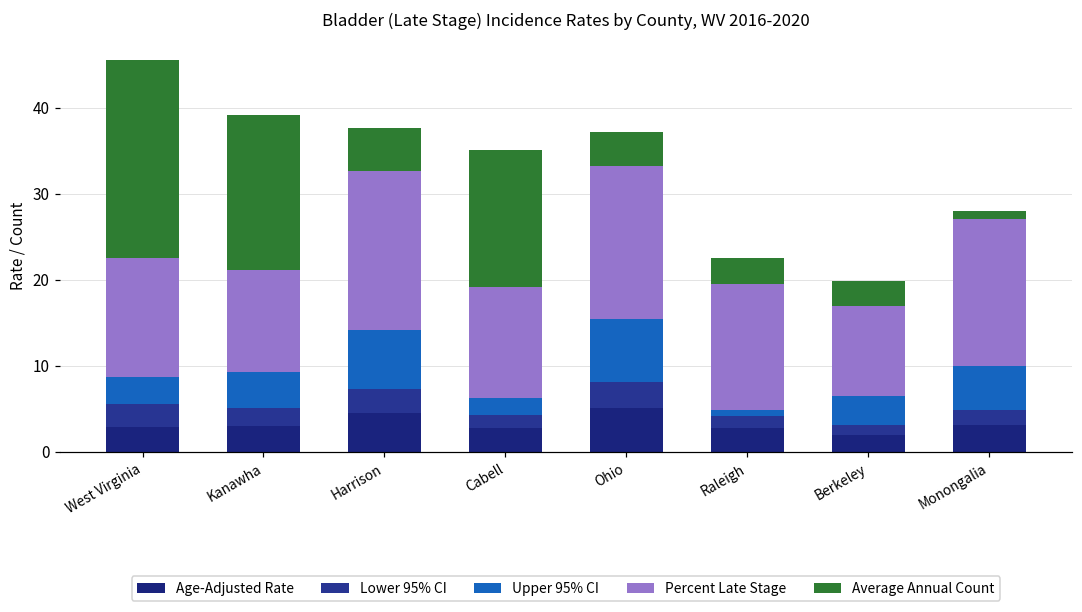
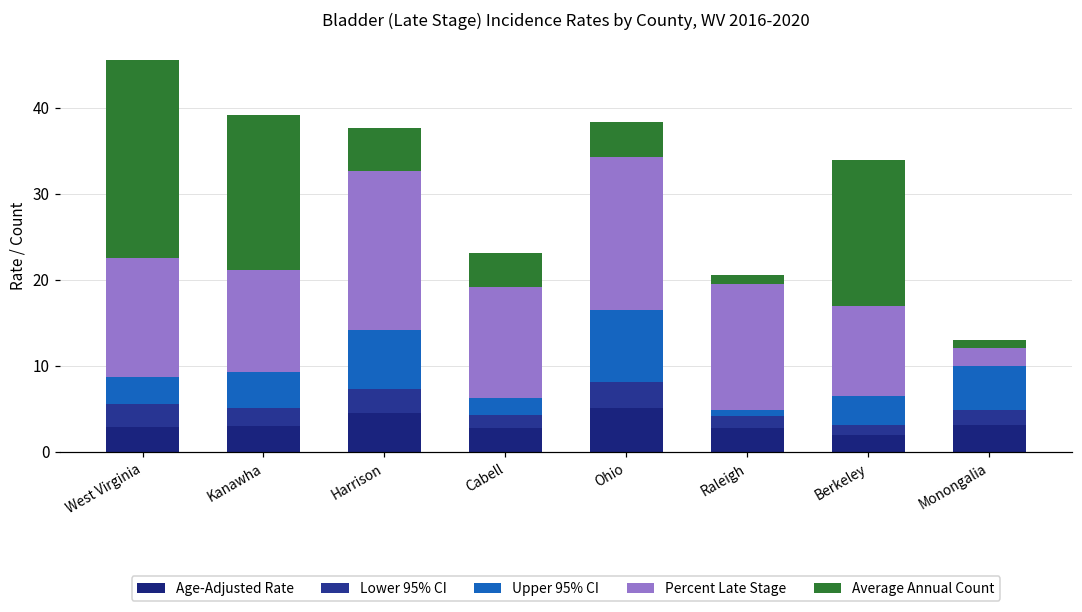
Average Annual Count, Cabell: 16 -> 4
Upper 95% CI, Ohio: 7 -> 8
Average Annual Count, Raleigh: 3 -> 1
Average Annual Count, Berkeley: 3 -> 17
Percent Late Stage, Monongalia: 17 -> 2
